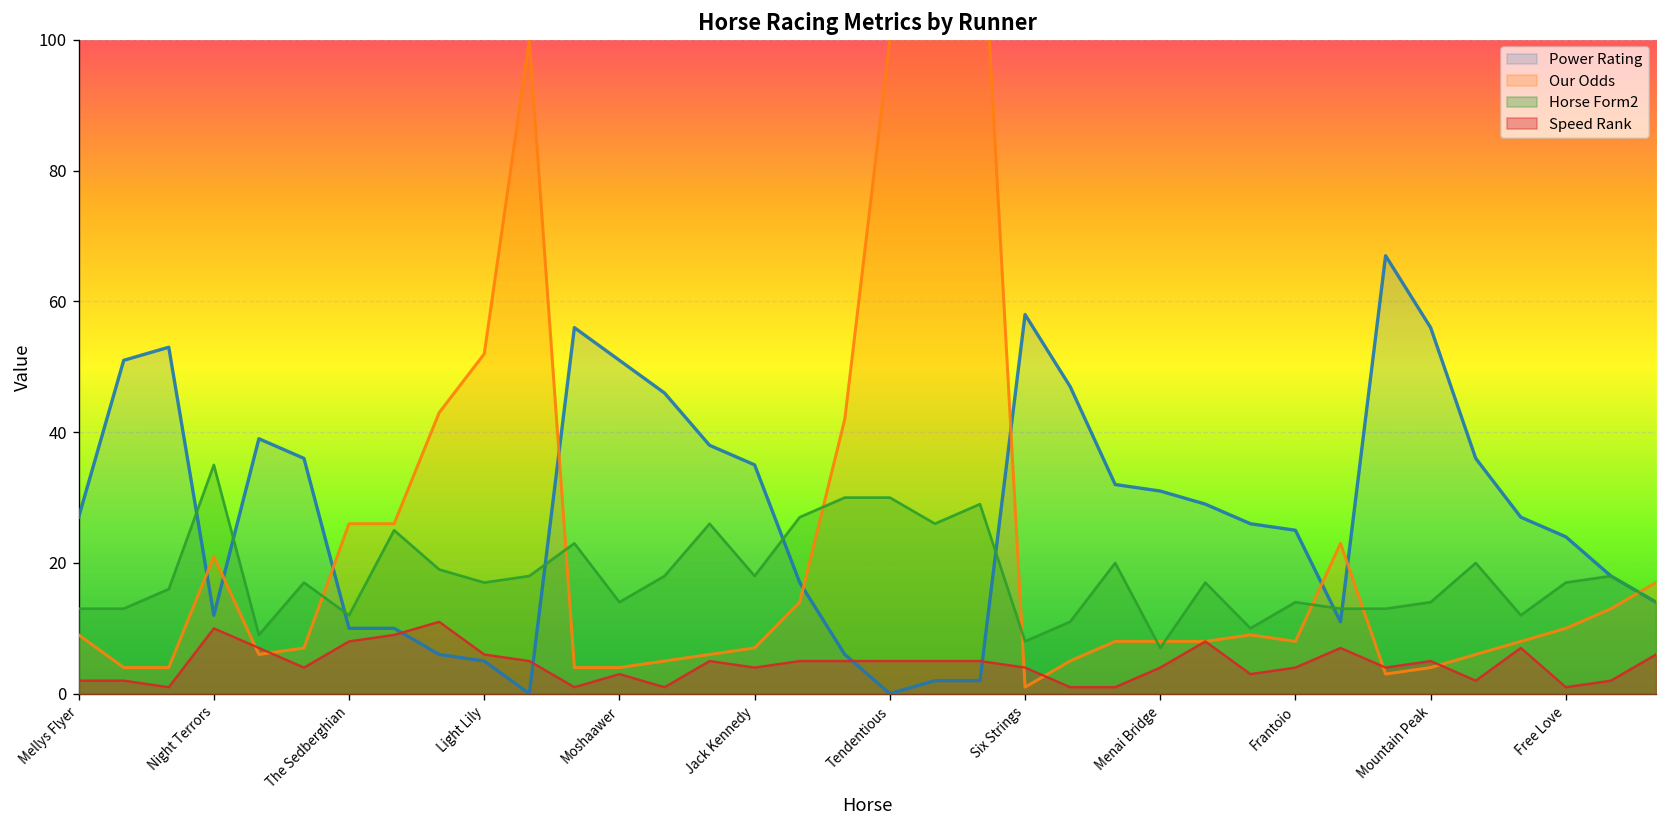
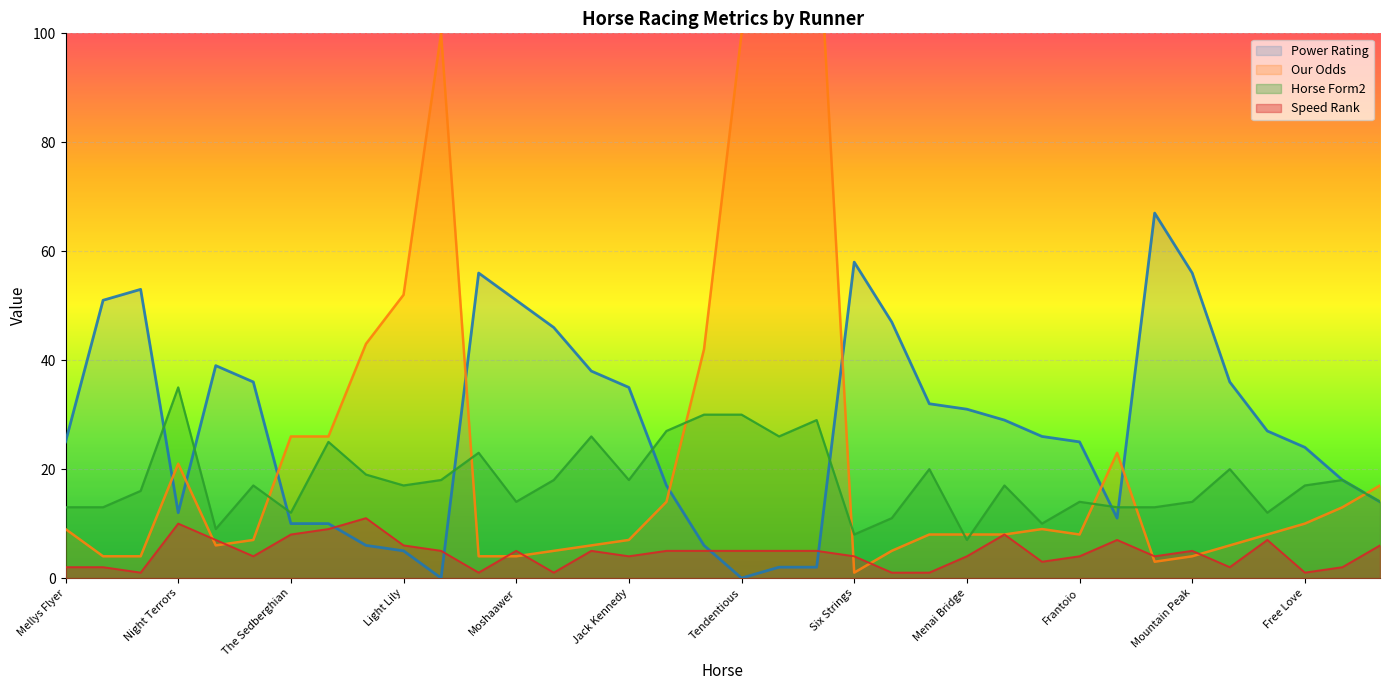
Power Rating, Mellys Flyer: 27 -> 25
Speed Rank, Moshaawer: 3 -> 5
